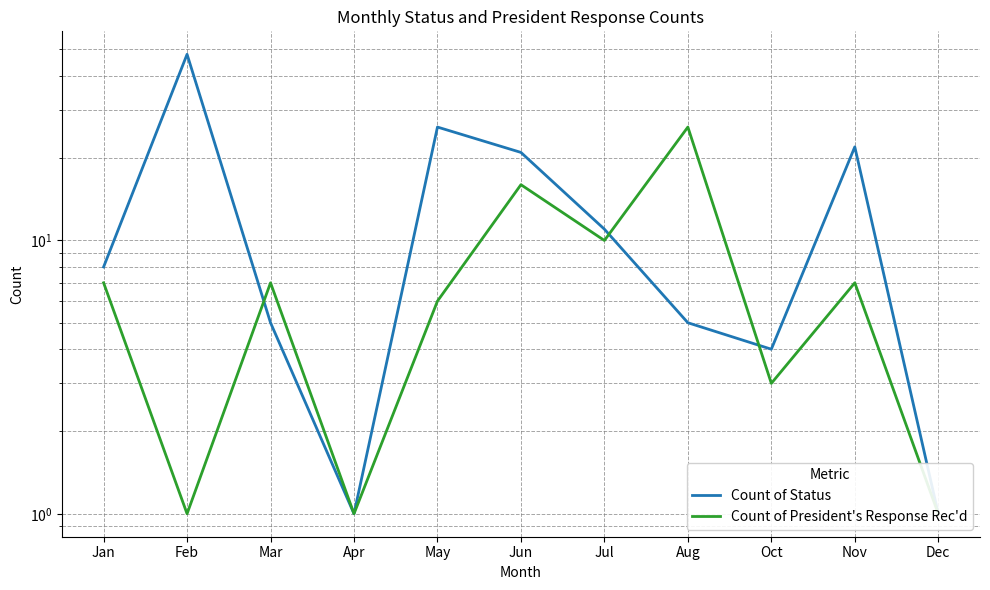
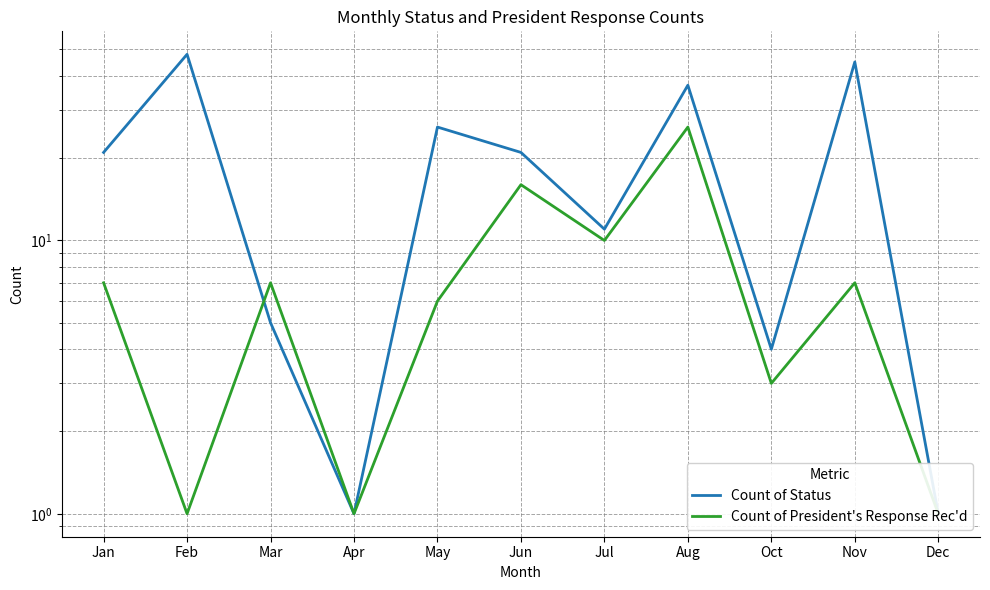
Count of Status, Jan: 8 -> 21
Count of Status, Aug: 5 -> 37
Count of Status, Nov: 22 -> 45
